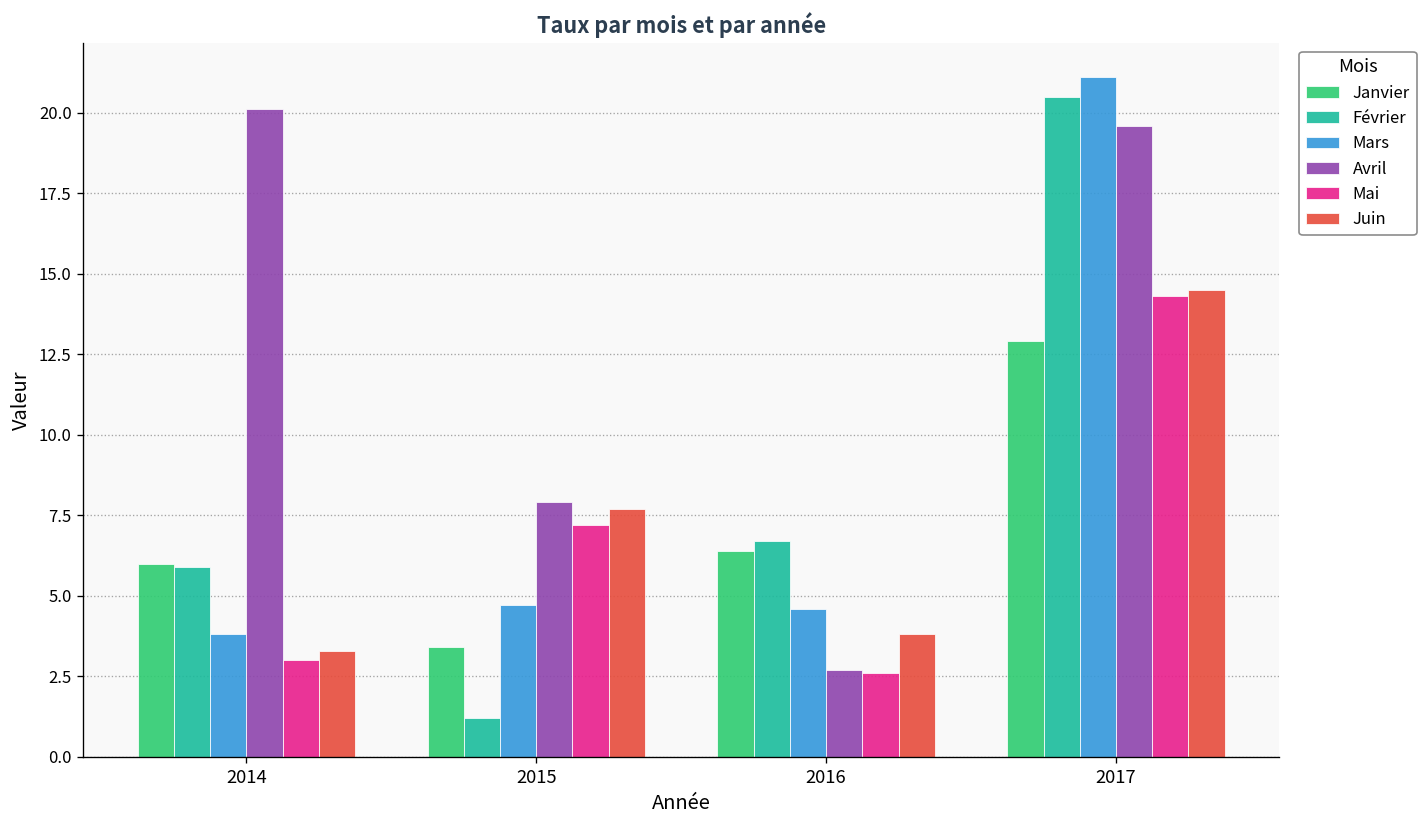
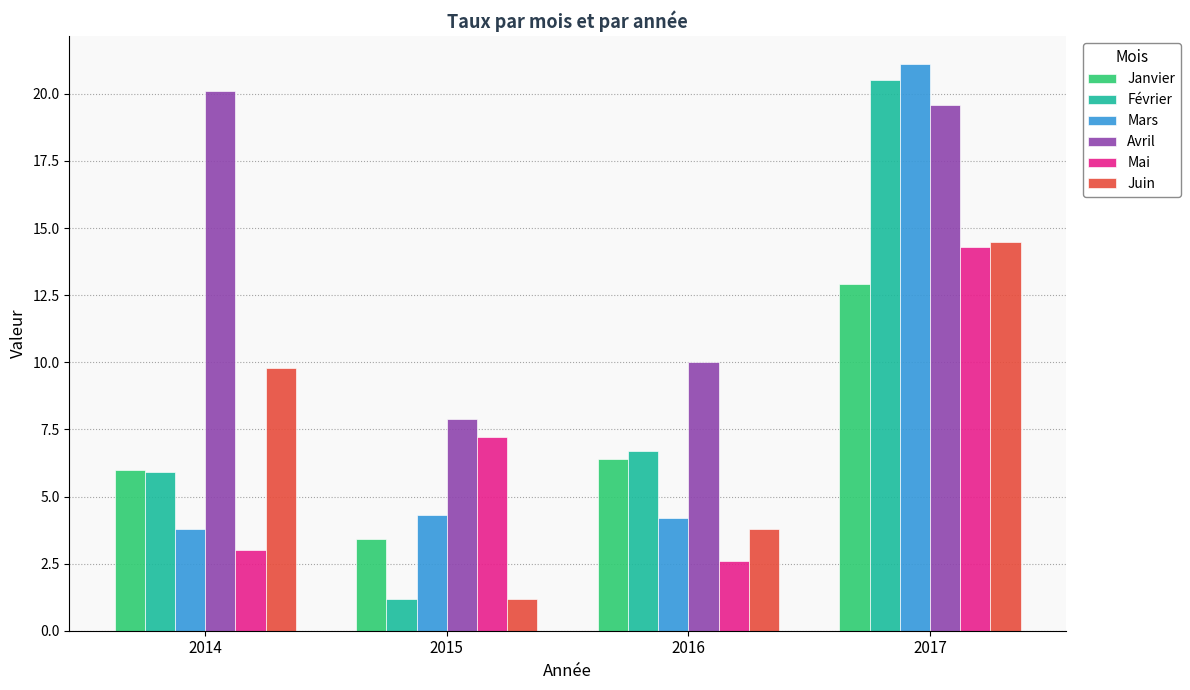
Juin, 2014: 3.3 -> 9.8
Mars, 2015: 4.7 -> 4.3
Juin, 2015: 7.7 -> 1.2
Mars, 2016: 4.6 -> 4.2
Avril, 2016: 2.7 -> 10.0
